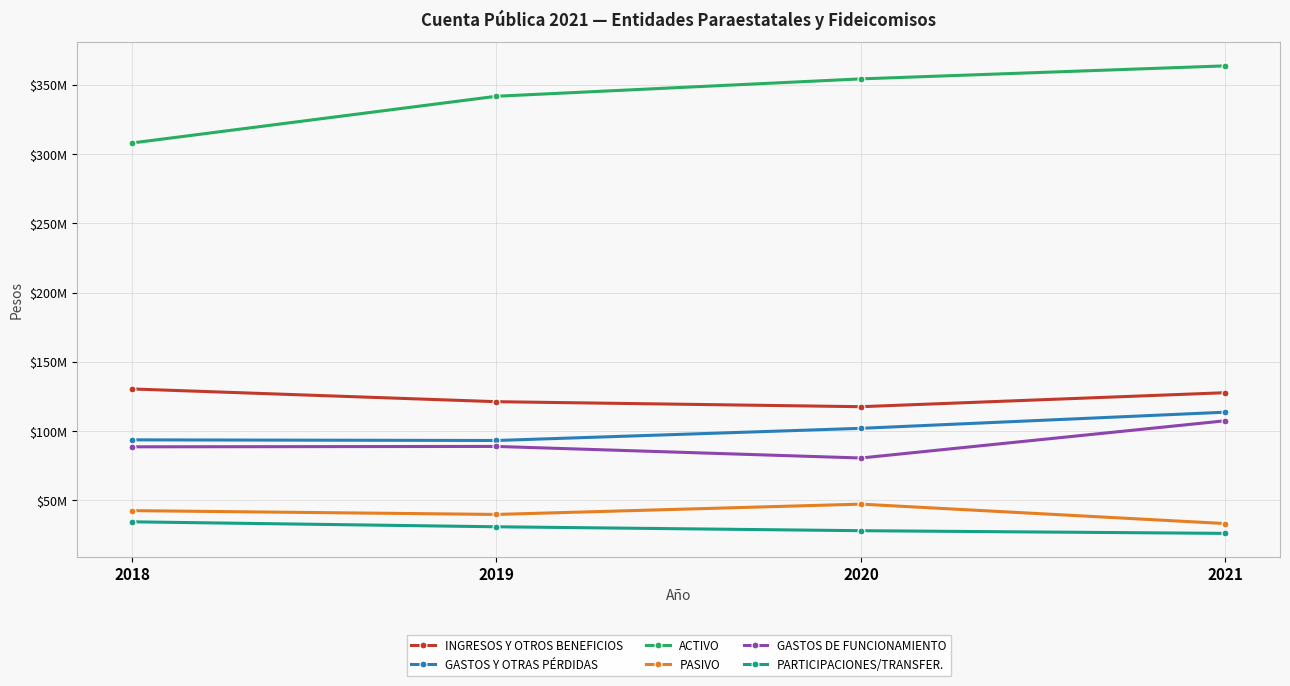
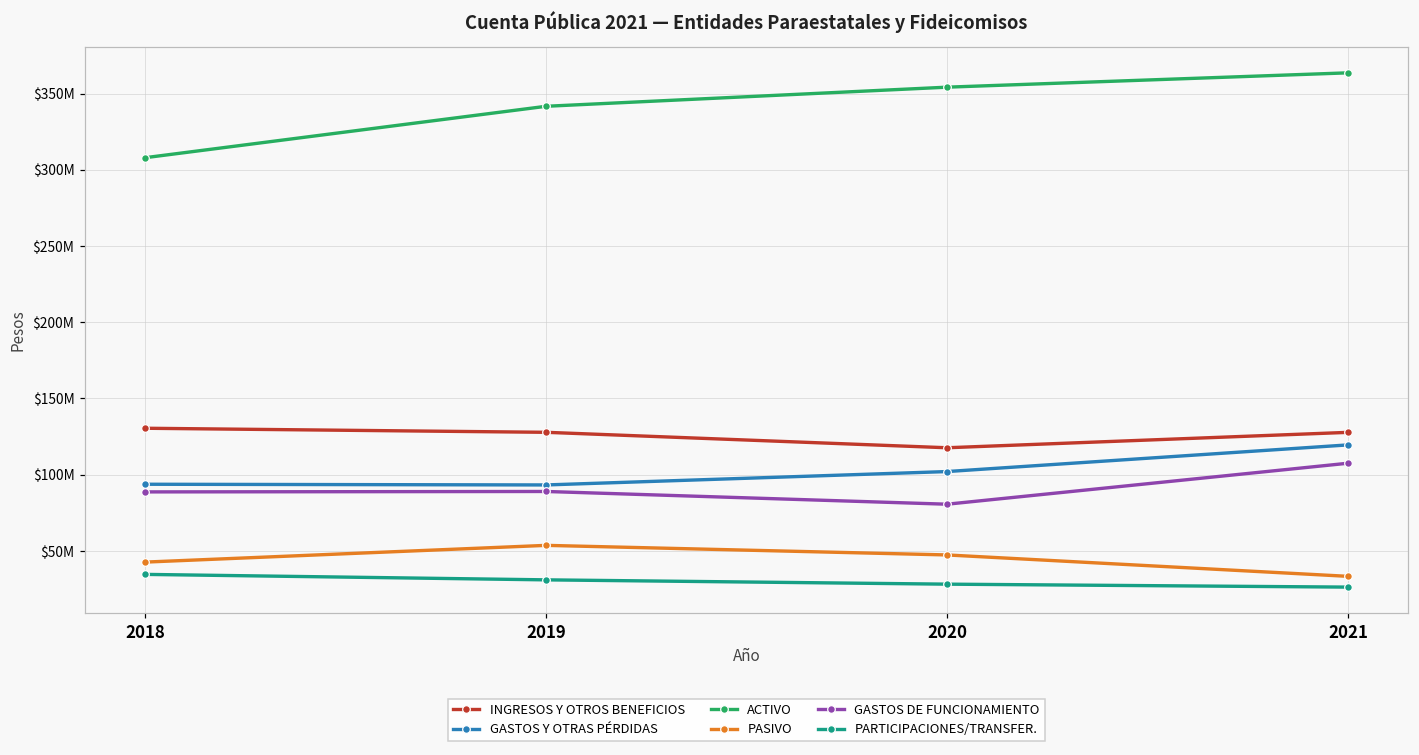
INGRESOS Y OTROS BENEFICIOS, 2019: $121000000 -> $128000000
PASIVO, 2019: $40000000 -> $54000000
GASTOS Y OTRAS PÉRDIDAS, 2021: $114000000 -> $119000000
